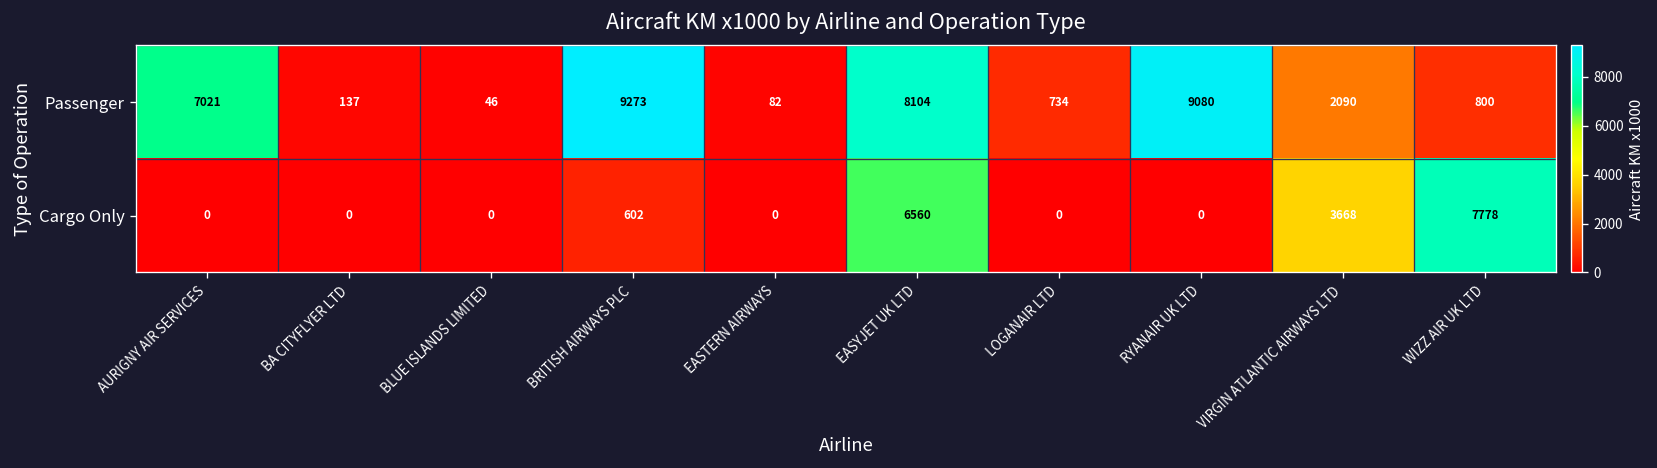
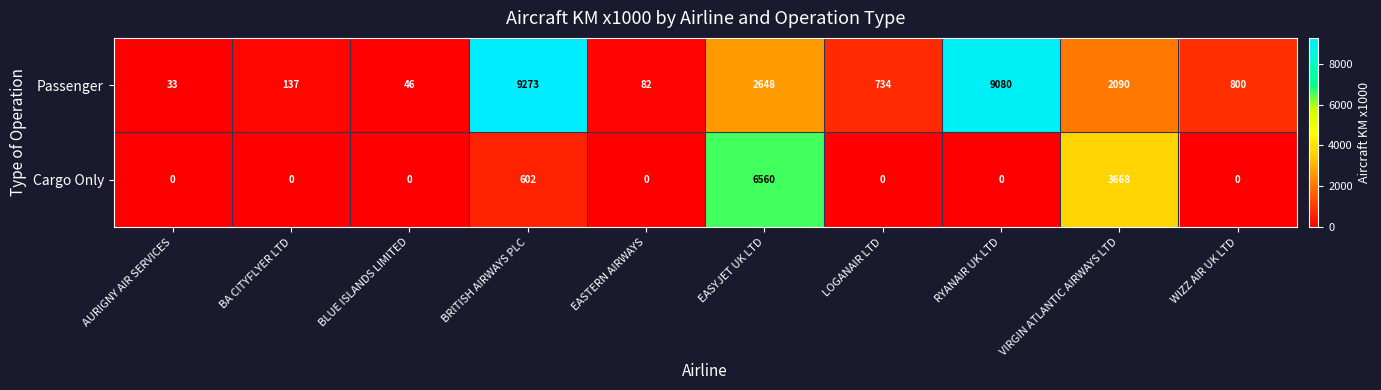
Passenger, AURIGNY AIR SERVICES: 7021 -> 33
Passenger, EASYJET UK LTD: 8104 -> 2648
Cargo Only, WIZZ AIR UK LTD: 7778 -> 0
